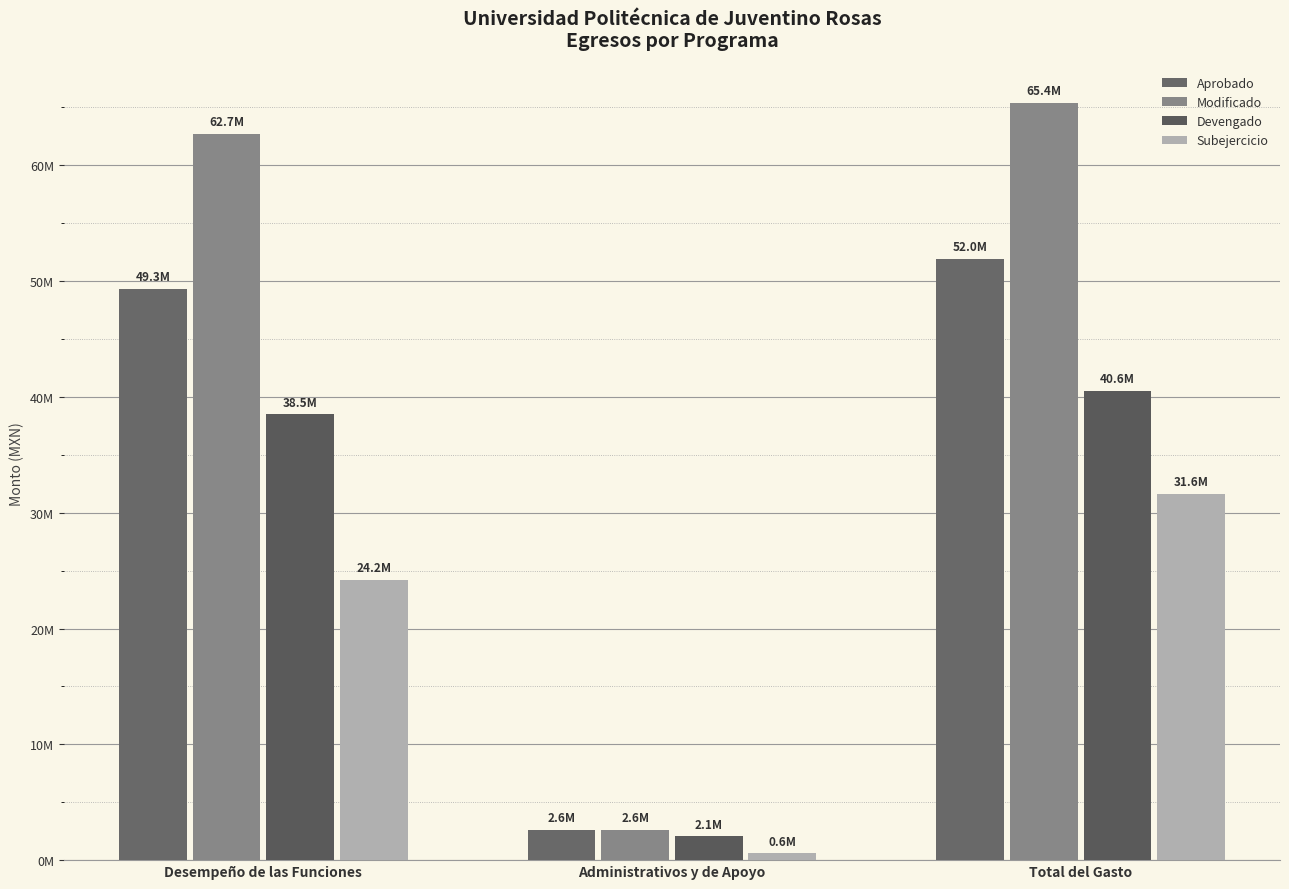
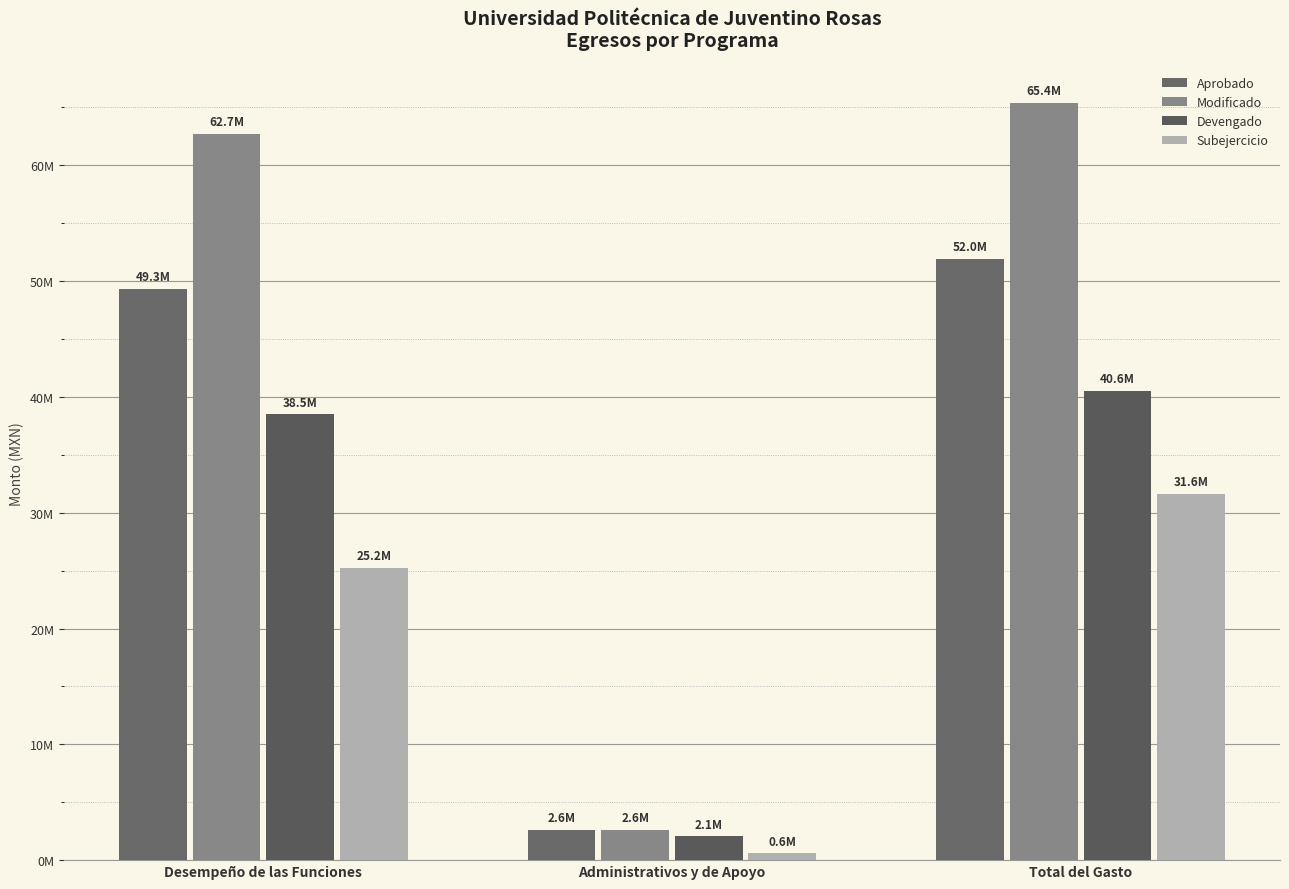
Subejercicio, Desempeño de las Funciones: 24.2M -> 25.2M
